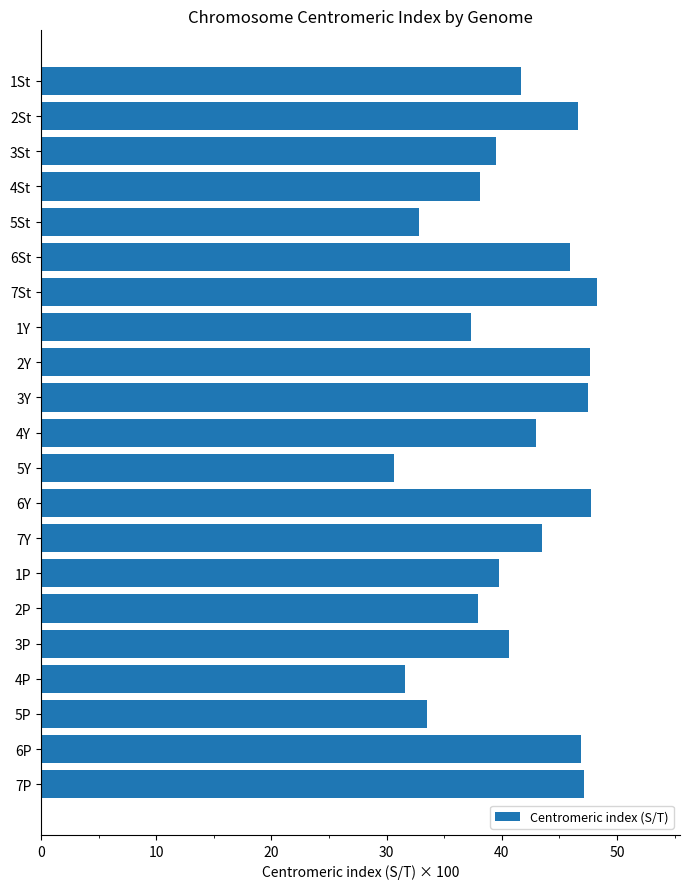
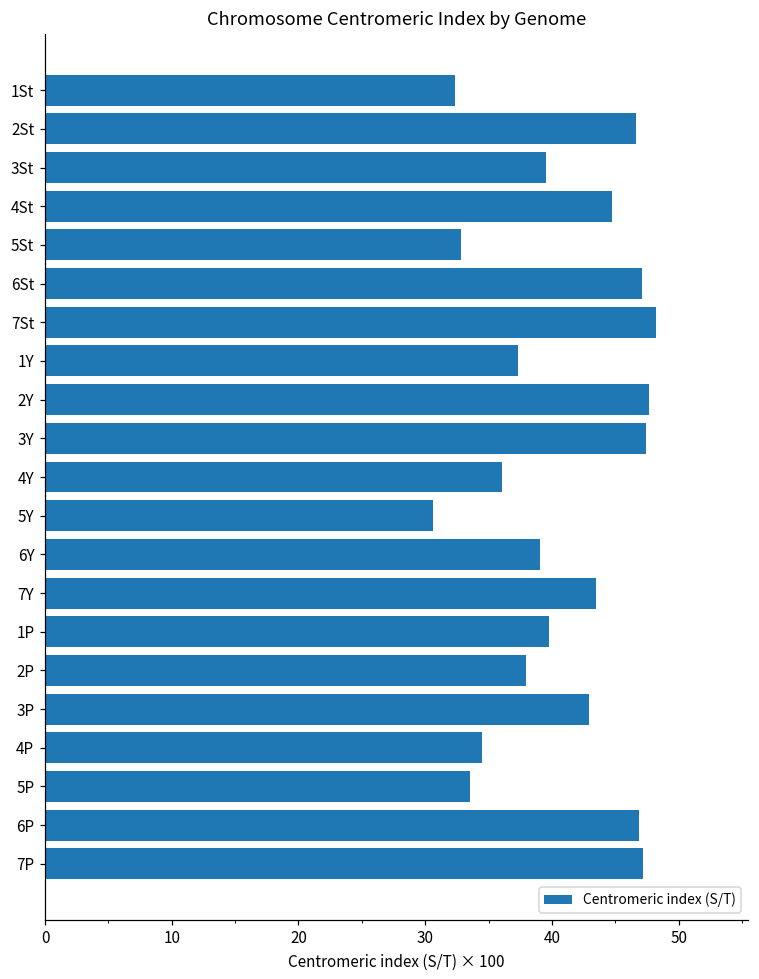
1St: 41.7 -> 32.4
4St: 38.1 -> 44.8
6St: 46.0 -> 47.1
4Y: 43.0 -> 36.0
6Y: 47.8 -> 39.0
3P: 40.6 -> 42.9
4P: 31.6 -> 34.5
